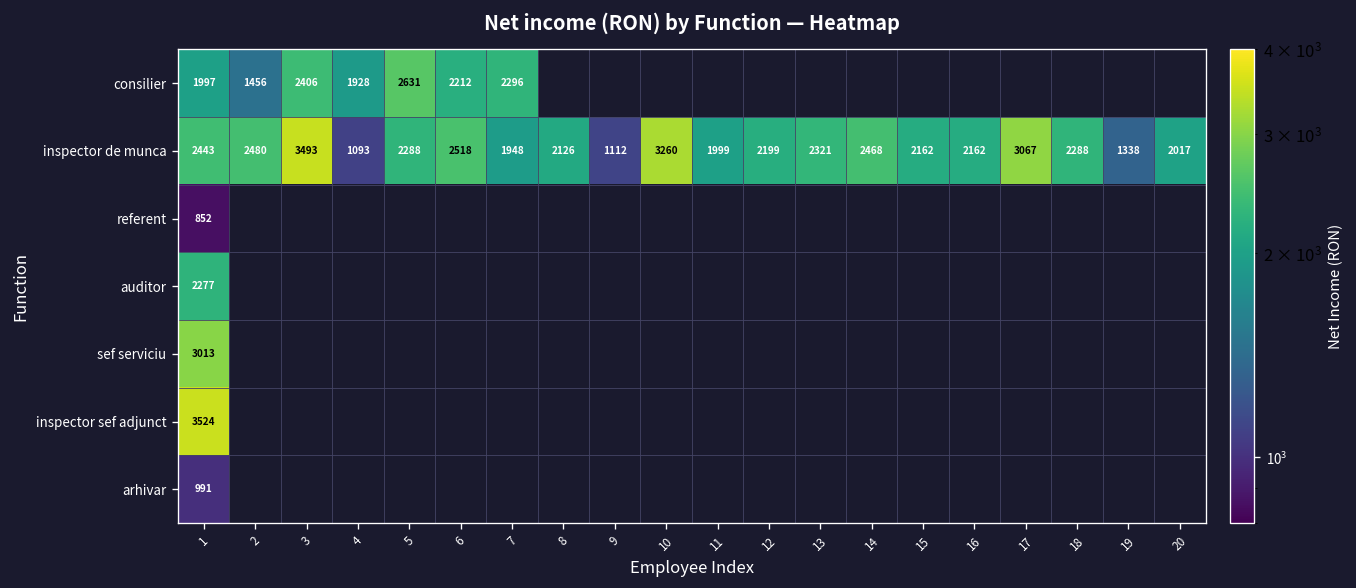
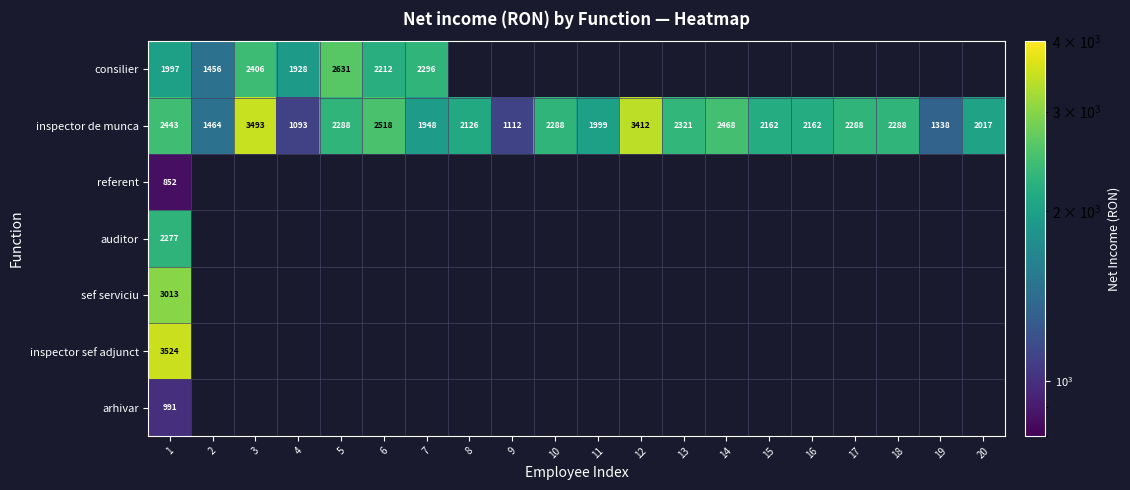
inspector de munca, 2: 2480 -> 1464
inspector de munca, 10: 3260 -> 2288
inspector de munca, 12: 2199 -> 3412
inspector de munca, 17: 3067 -> 2288
